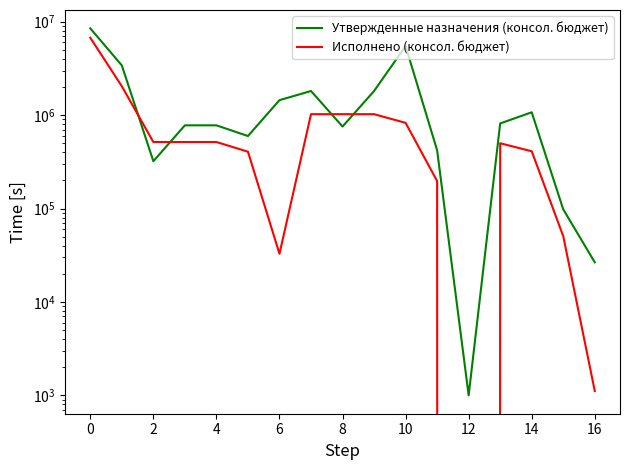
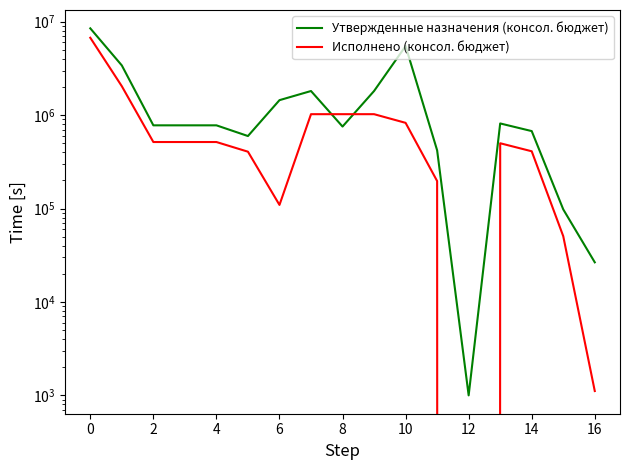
Утвержденные назначения (консол. бюджет), 2: 320000 -> 800000
Исполнено (консол. бюджет), 6: 33000 -> 110000
Утвержденные назначения (консол. бюджет), 14: 1100000 -> 700000
